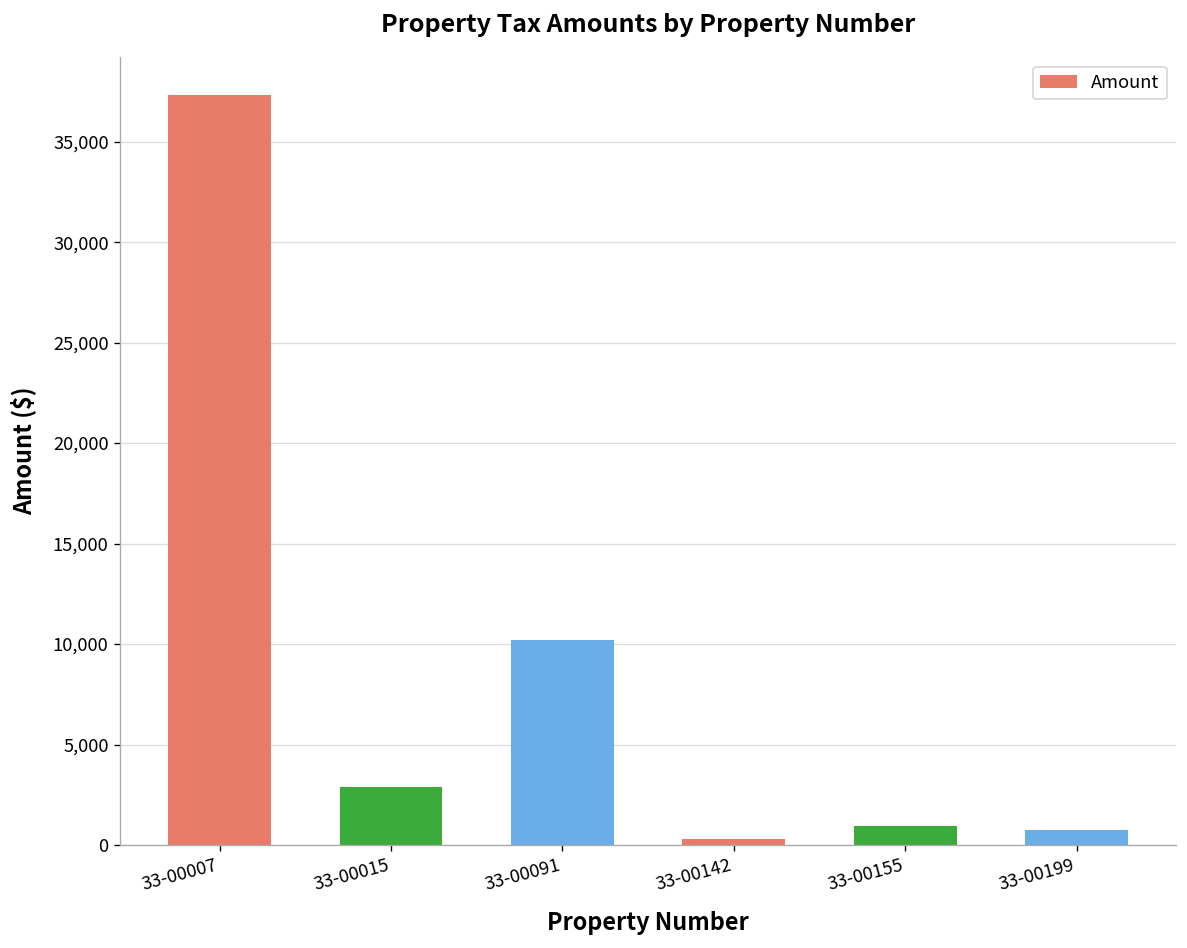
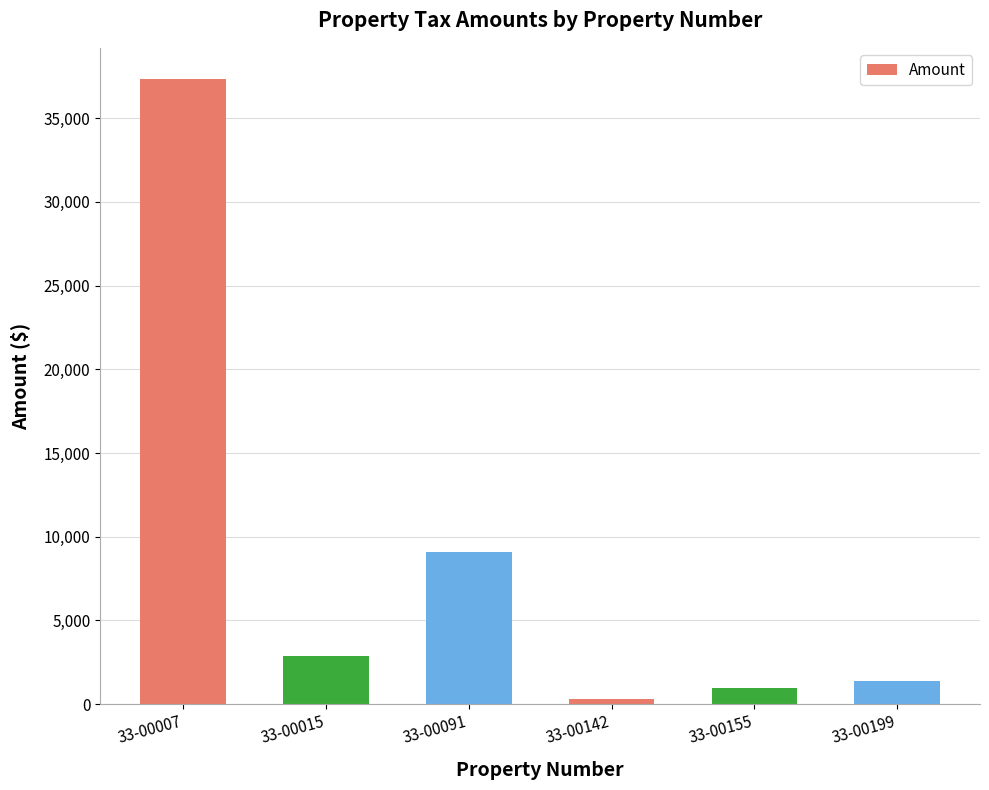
33-00091: 10,200 -> 9,100
33-00199: 700 -> 1,400
